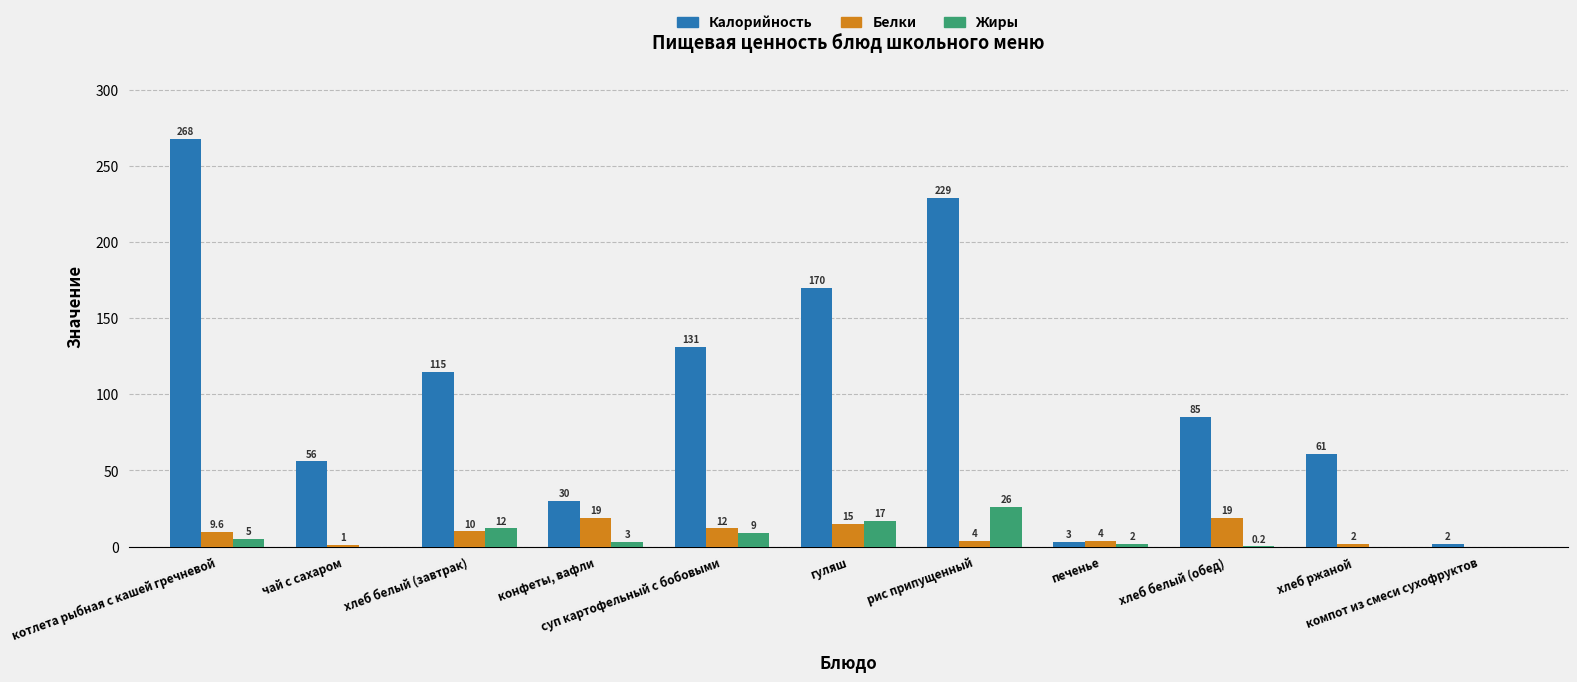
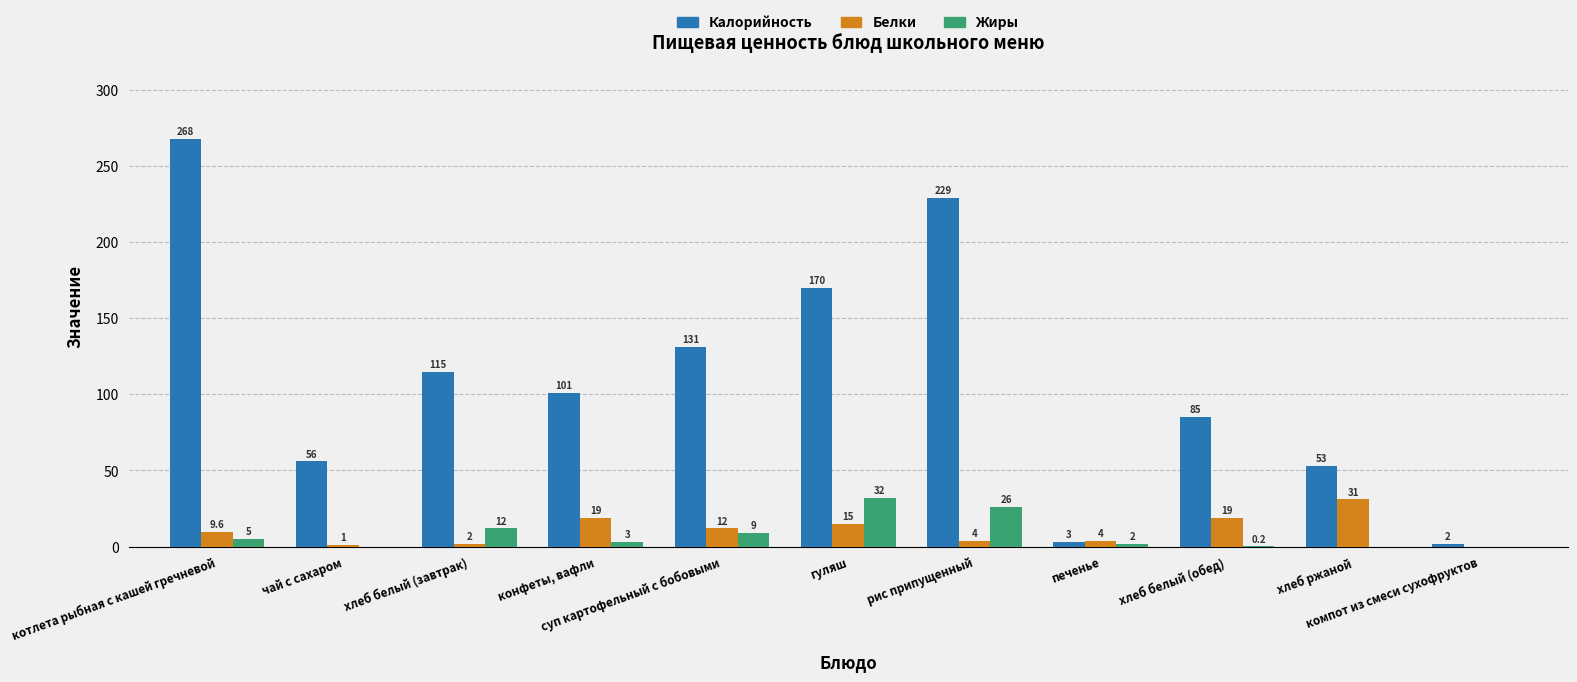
Белки, хлеб белый (завтрак): 10 -> 2
Калорийность, конфеты, вафли: 30 -> 101
Жиры, гуляш: 17 -> 32
Калорийность, хлеб ржаной: 61 -> 53
Белки, хлеб ржаной: 2 -> 31
